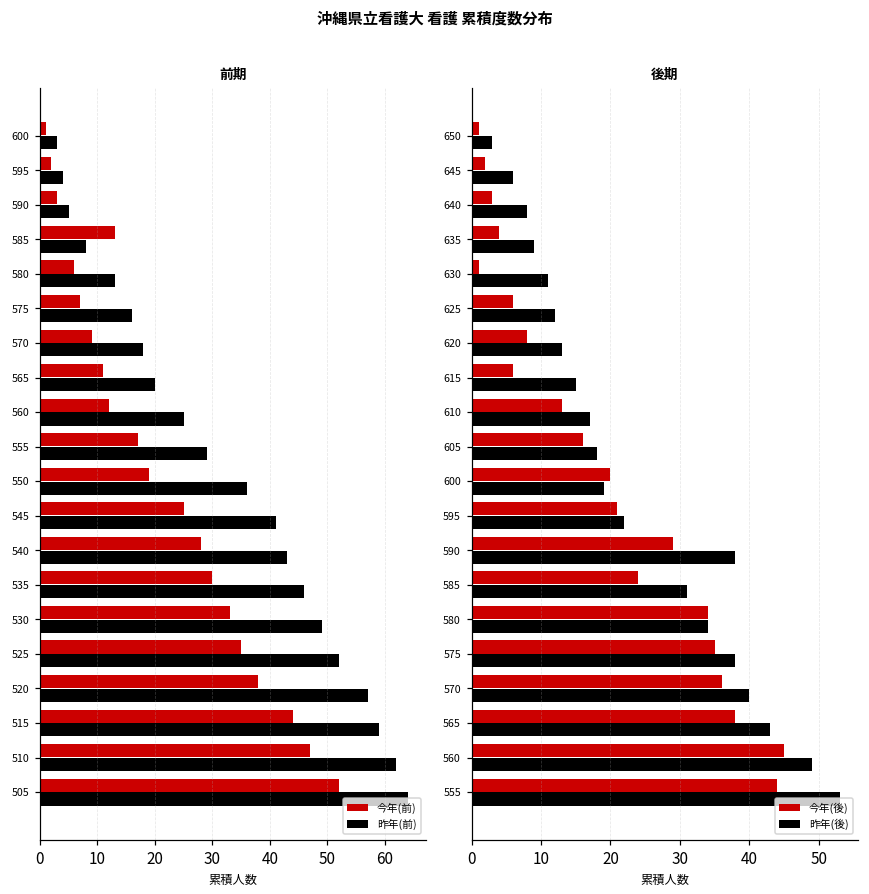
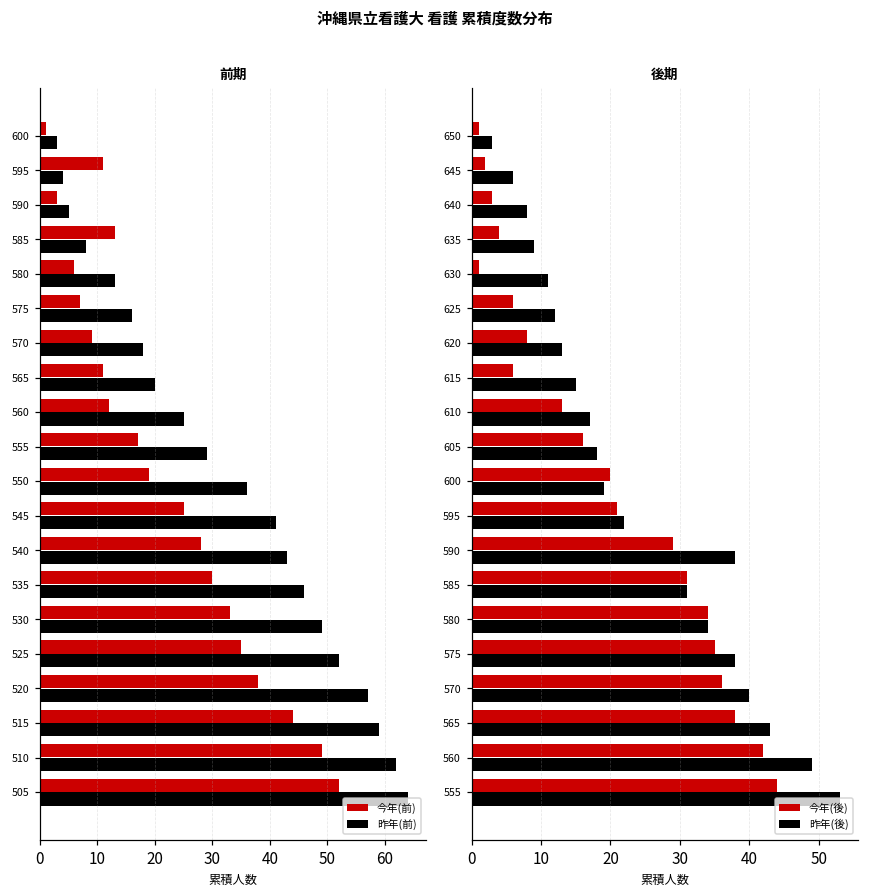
前期, 今年(前), 595: 2 -> 11
前期, 今年(前), 510: 47 -> 49
後期, 今年(後), 585: 24 -> 31
後期, 今年(後), 560: 45 -> 42
